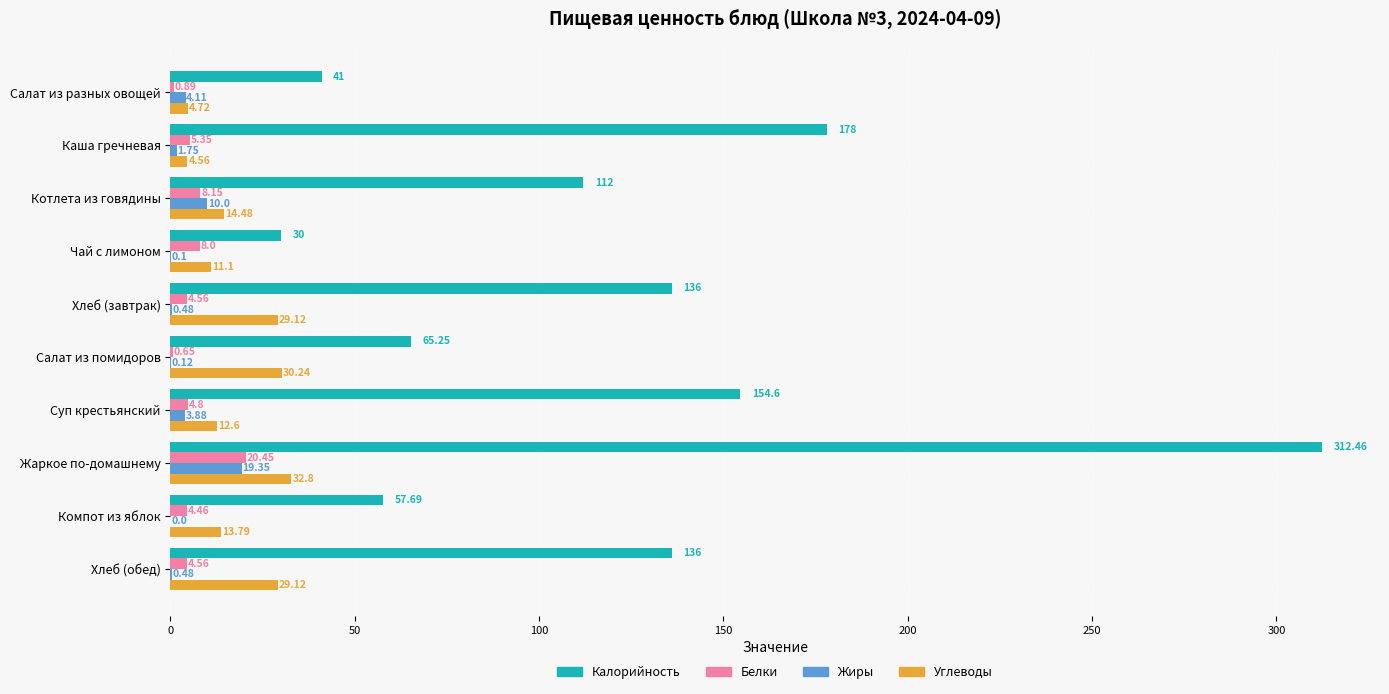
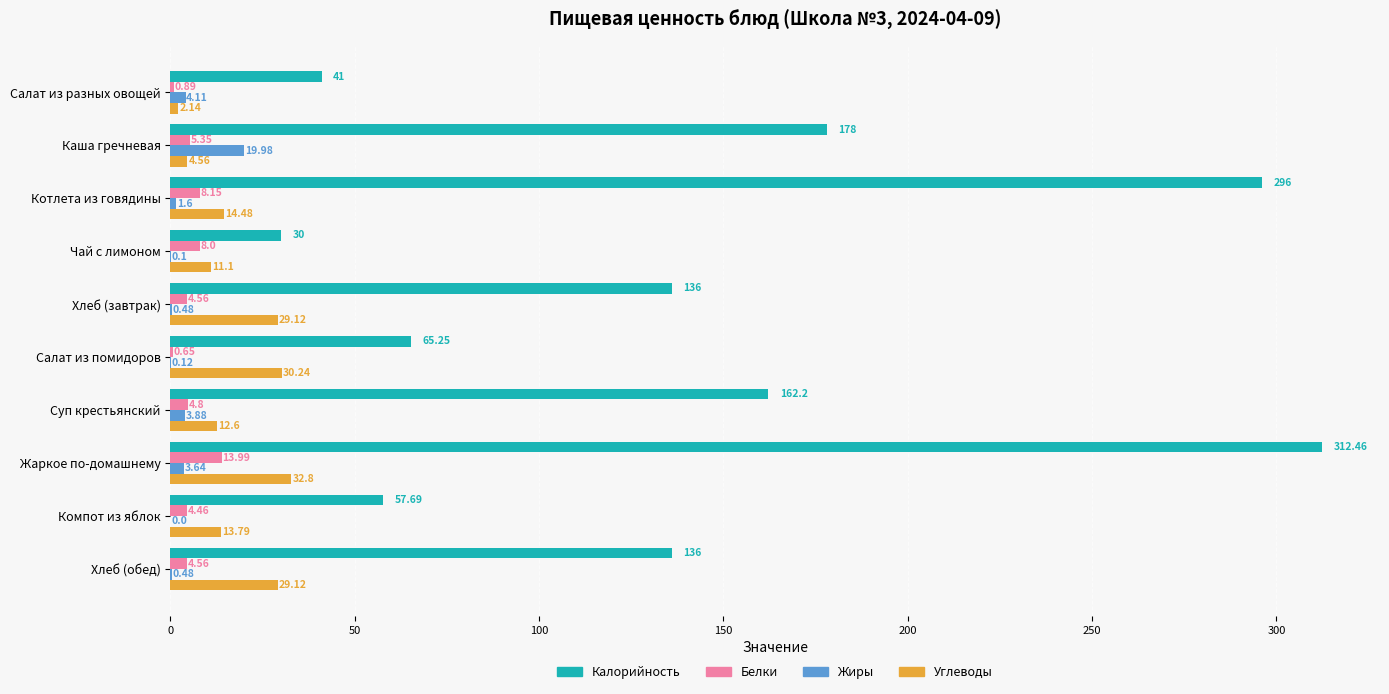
Углеводы, Салат из разных овощей: 4.72 -> 2.14
Жиры, Каша гречневая: 1.75 -> 19.98
Калорийность, Котлета из говядины: 112 -> 296
Жиры, Котлета из говядины: 10.0 -> 1.6
Калорийность, Суп крестьянский: 154.6 -> 162.2
Белки, Жаркое по-домашнему: 20.45 -> 13.99
Жиры, Жаркое по-домашнему: 19.35 -> 3.64
